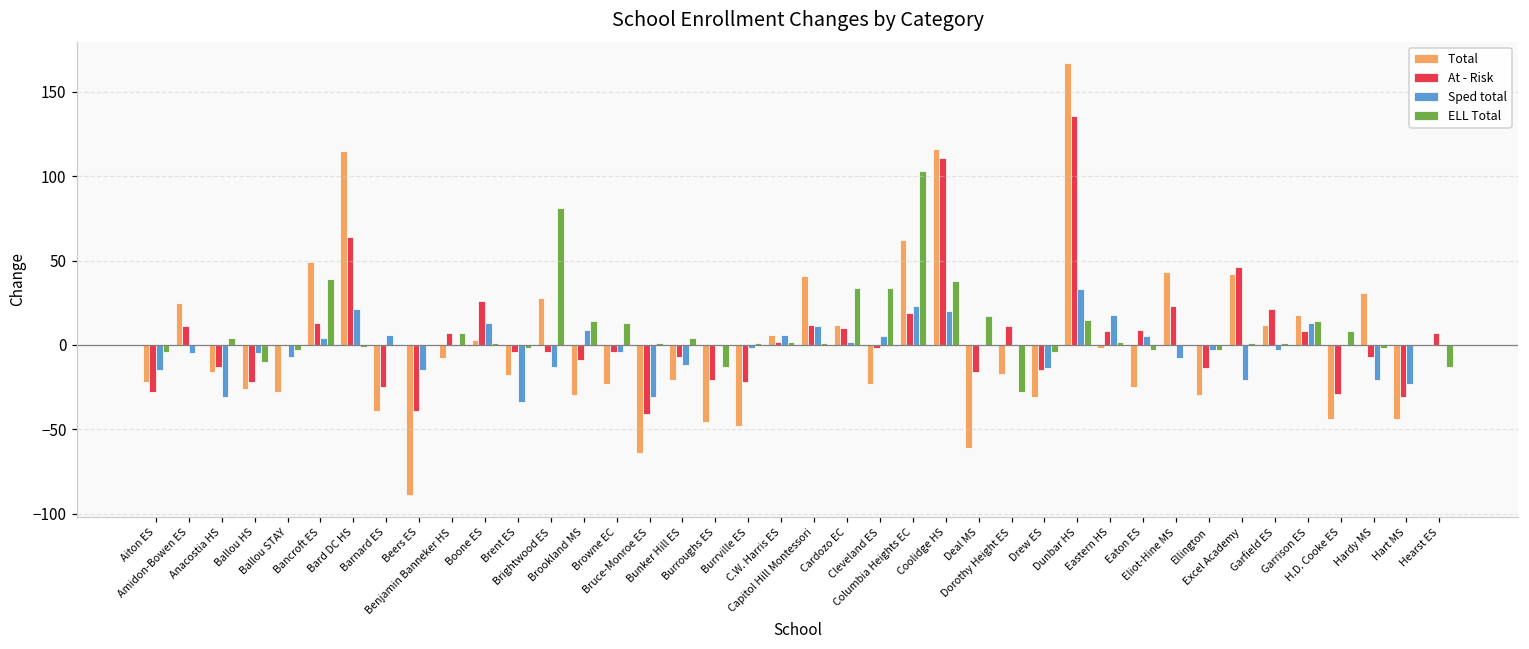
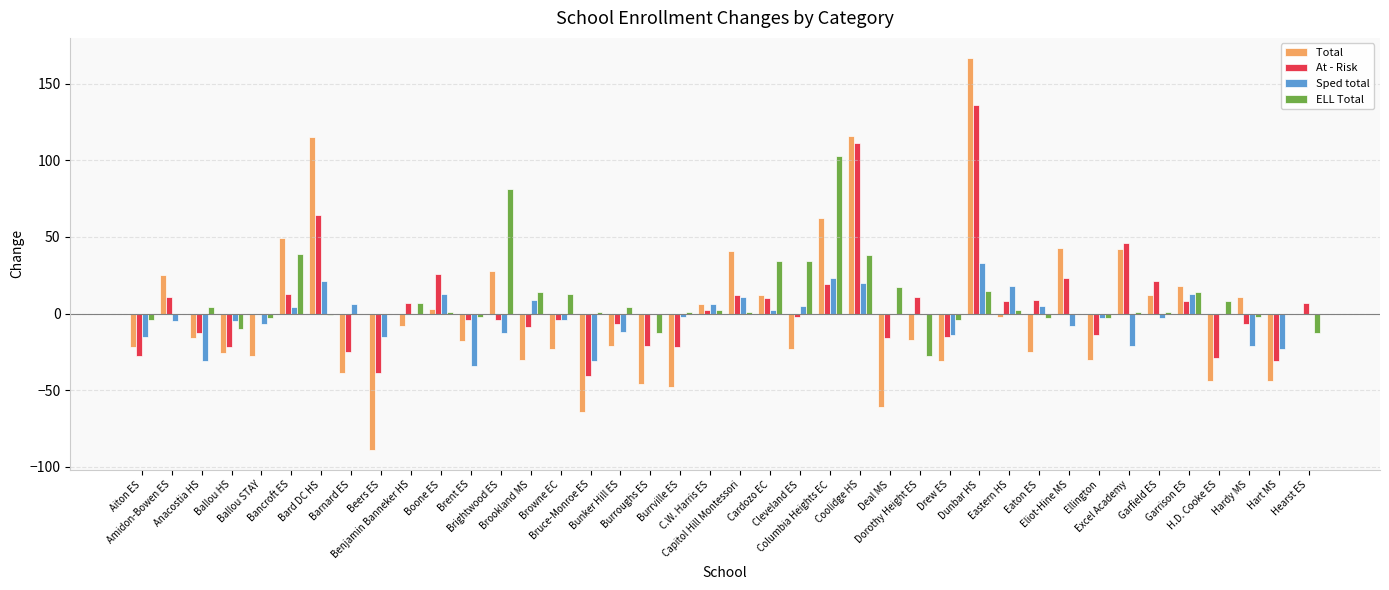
Total, Hardy MS: 31 -> 11
